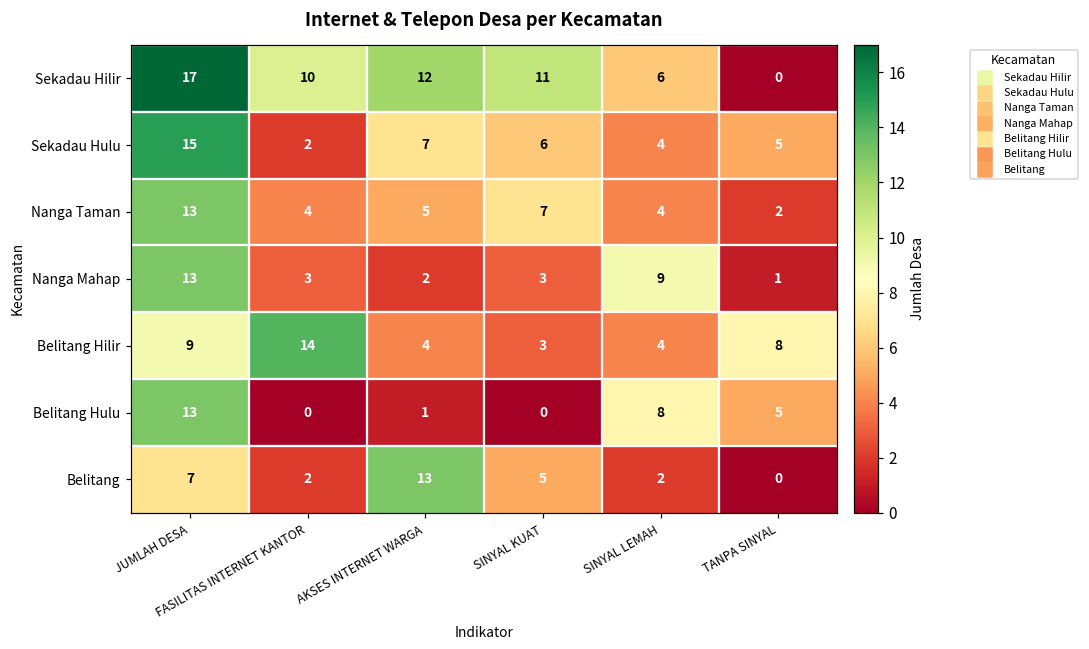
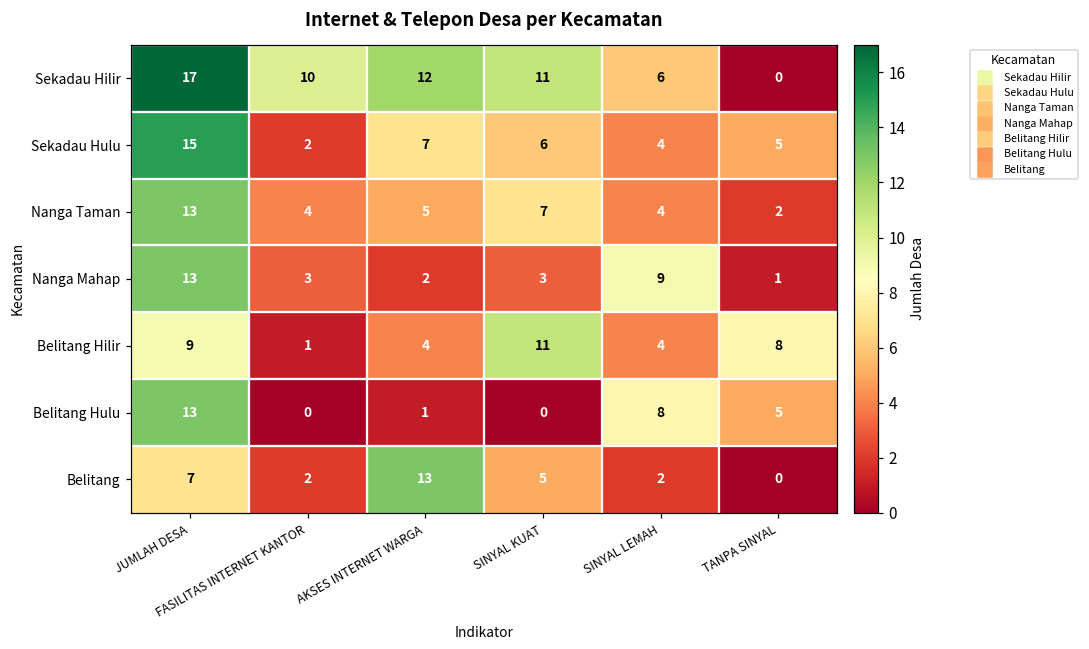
Belitang Hilir, FASILITAS INTERNET KANTOR: 14 -> 1
Belitang Hilir, SINYAL KUAT: 3 -> 11
